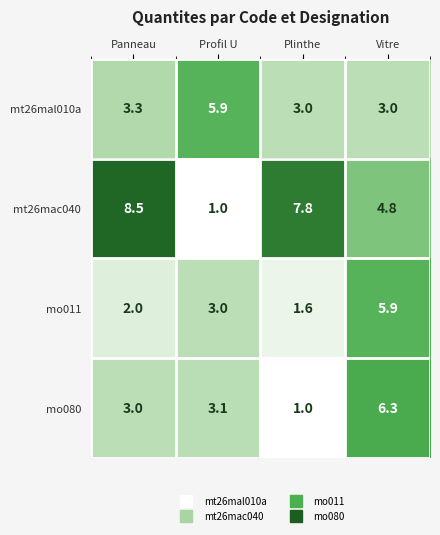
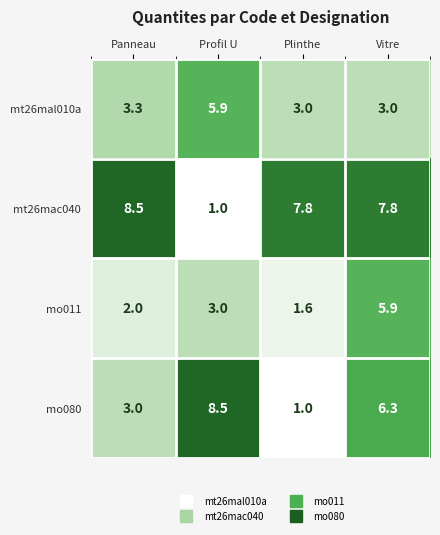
mt26mac040, Vitre: 4.8 -> 7.8
mo080, Profil U: 3.1 -> 8.5
